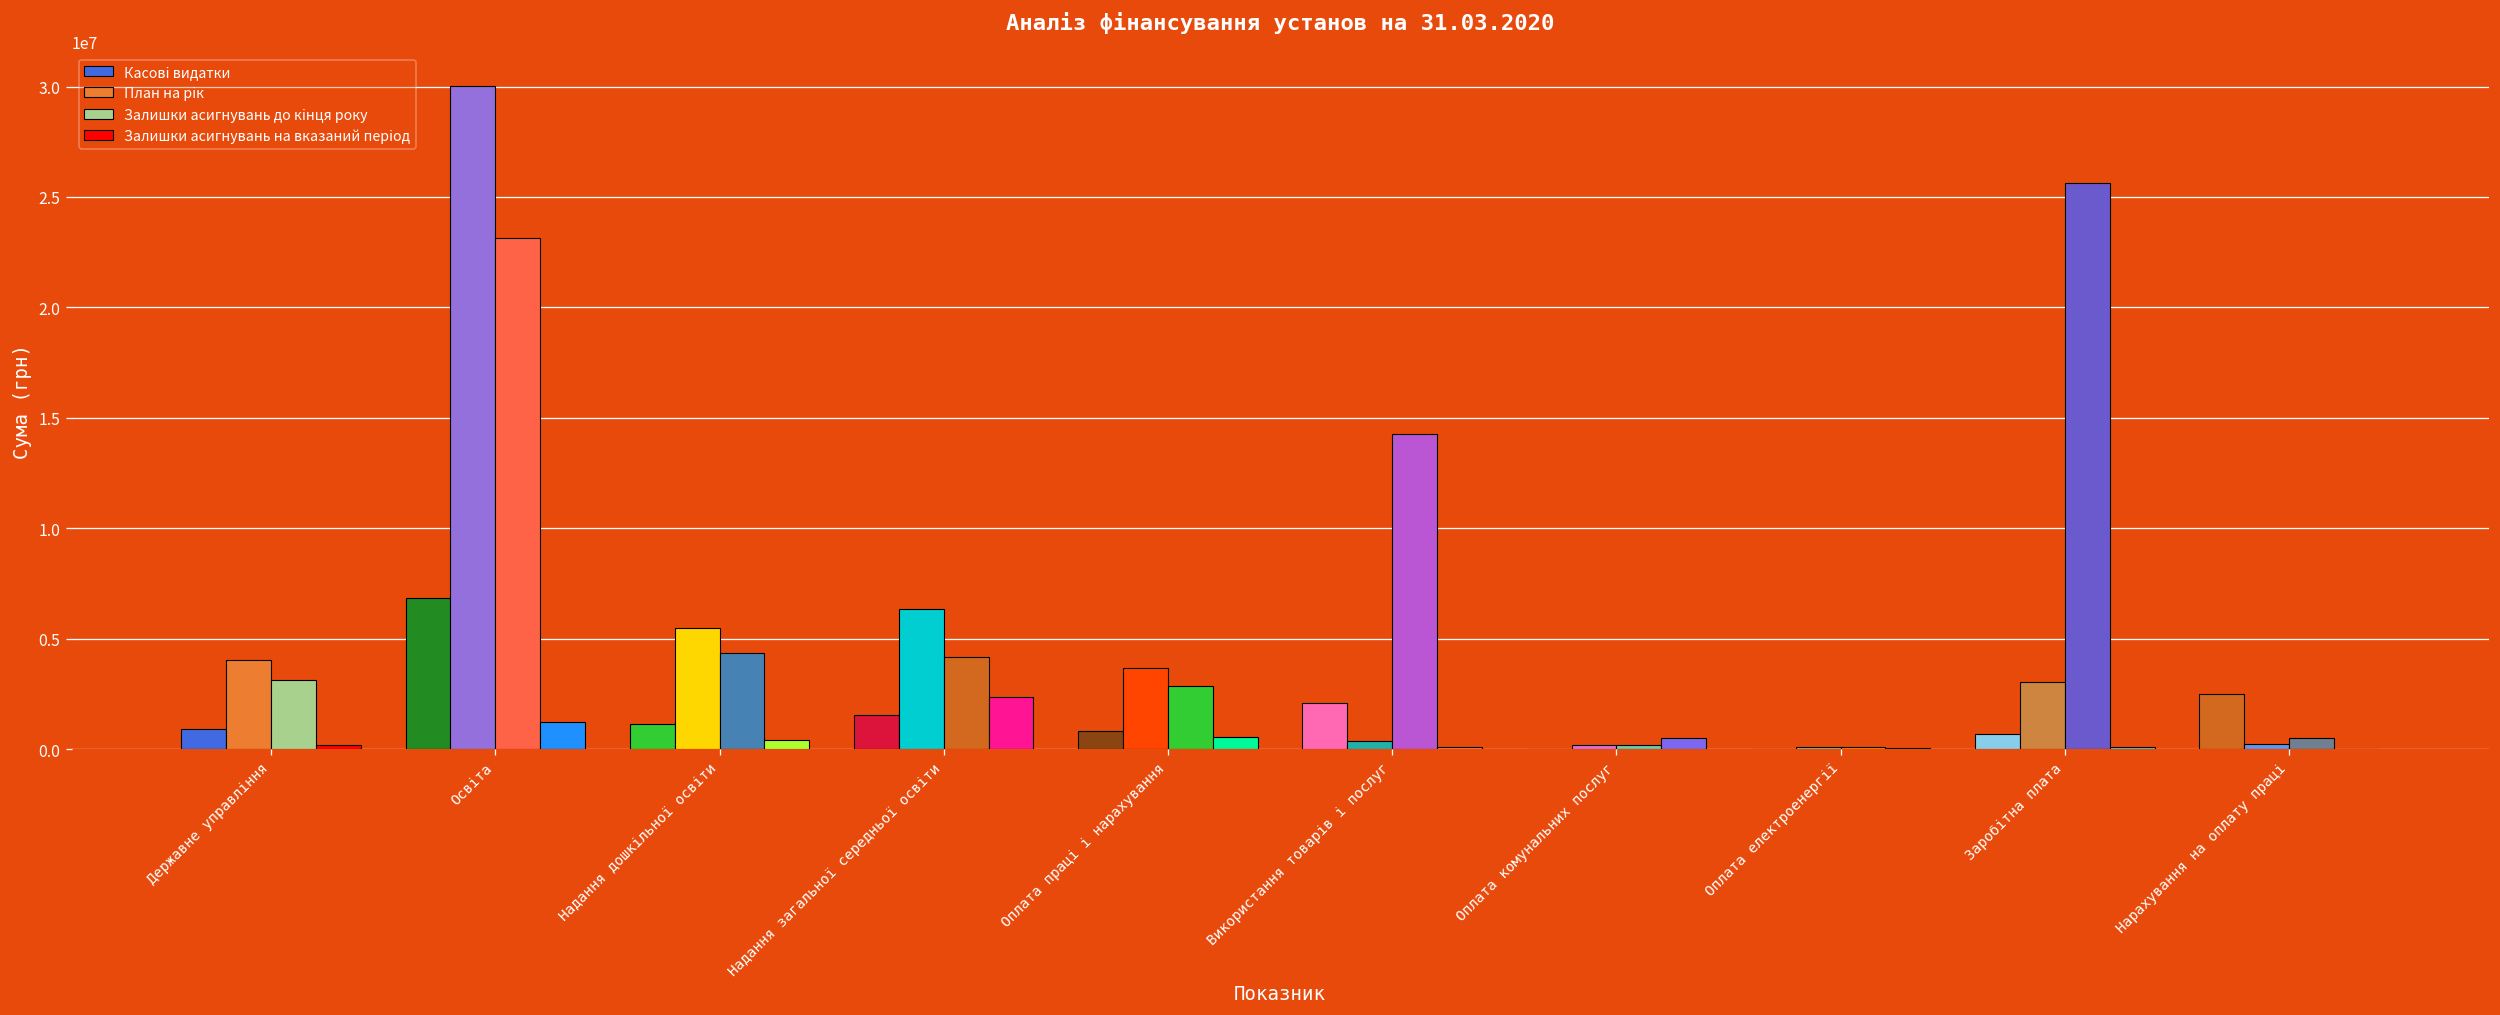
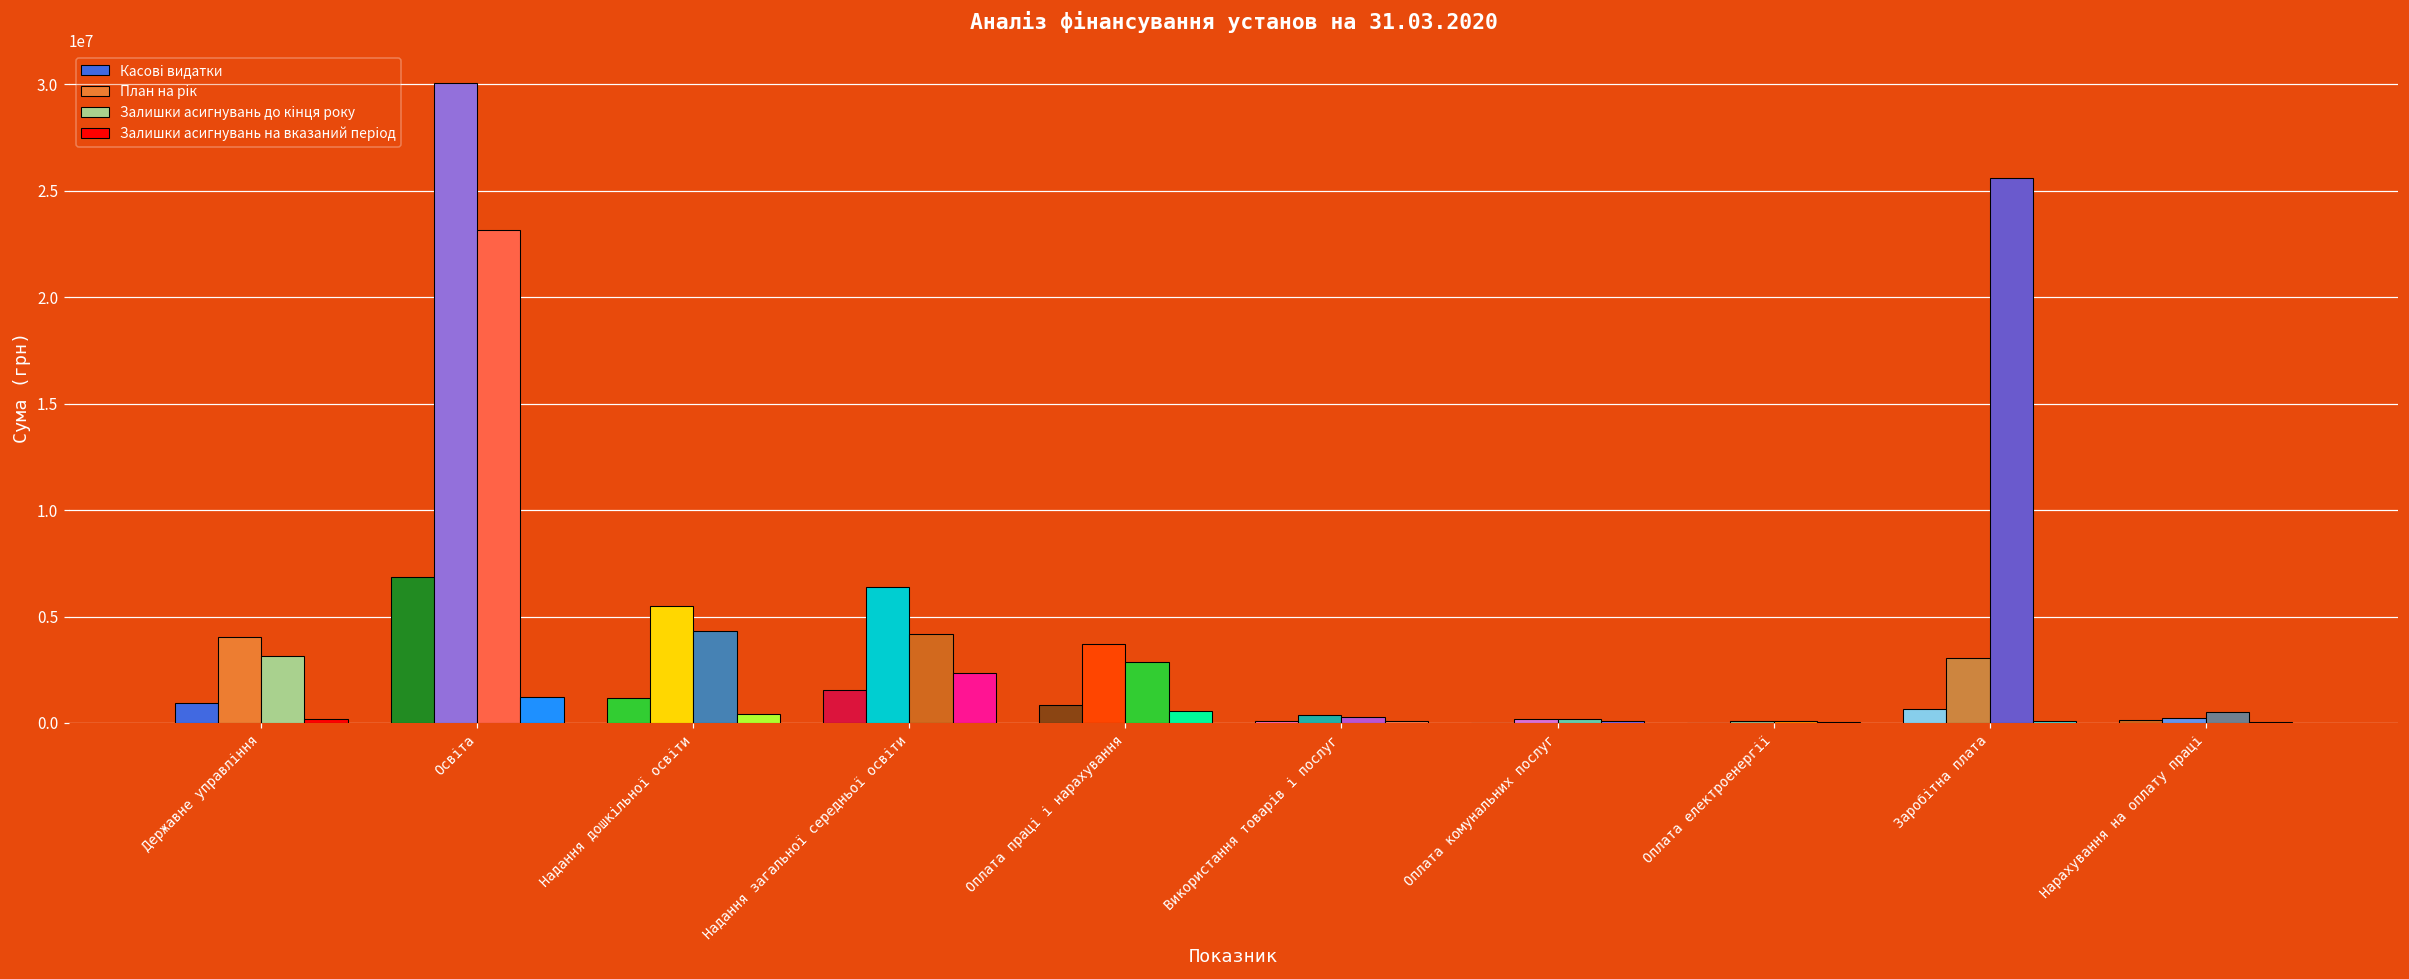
Касові видатки, Використання товарів і послуг: 2100000 -> 100000
Залишки асигнувань до кінця року, Використання товарів і послуг: 14300000 -> 300000
Залишки асигнувань на вказаний період, Оплата комунальних послуг: 500000 -> 100000
Касові видатки, Нарахування на оплату праці: 2500000 -> 100000
